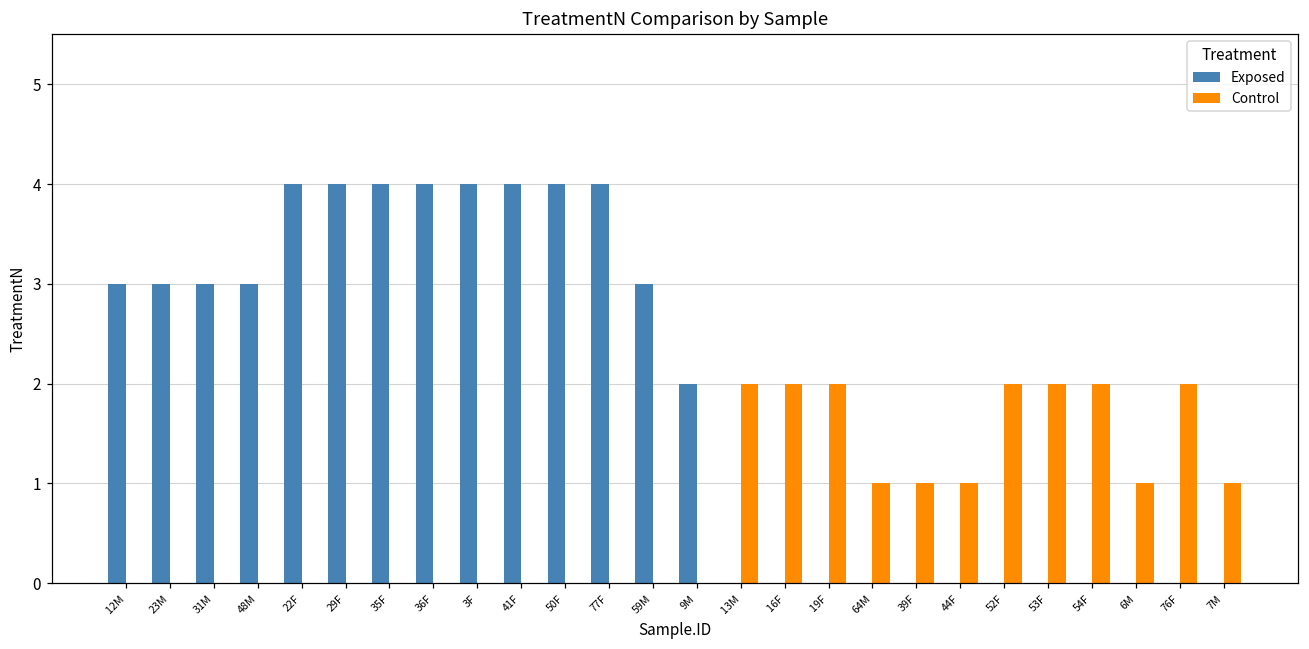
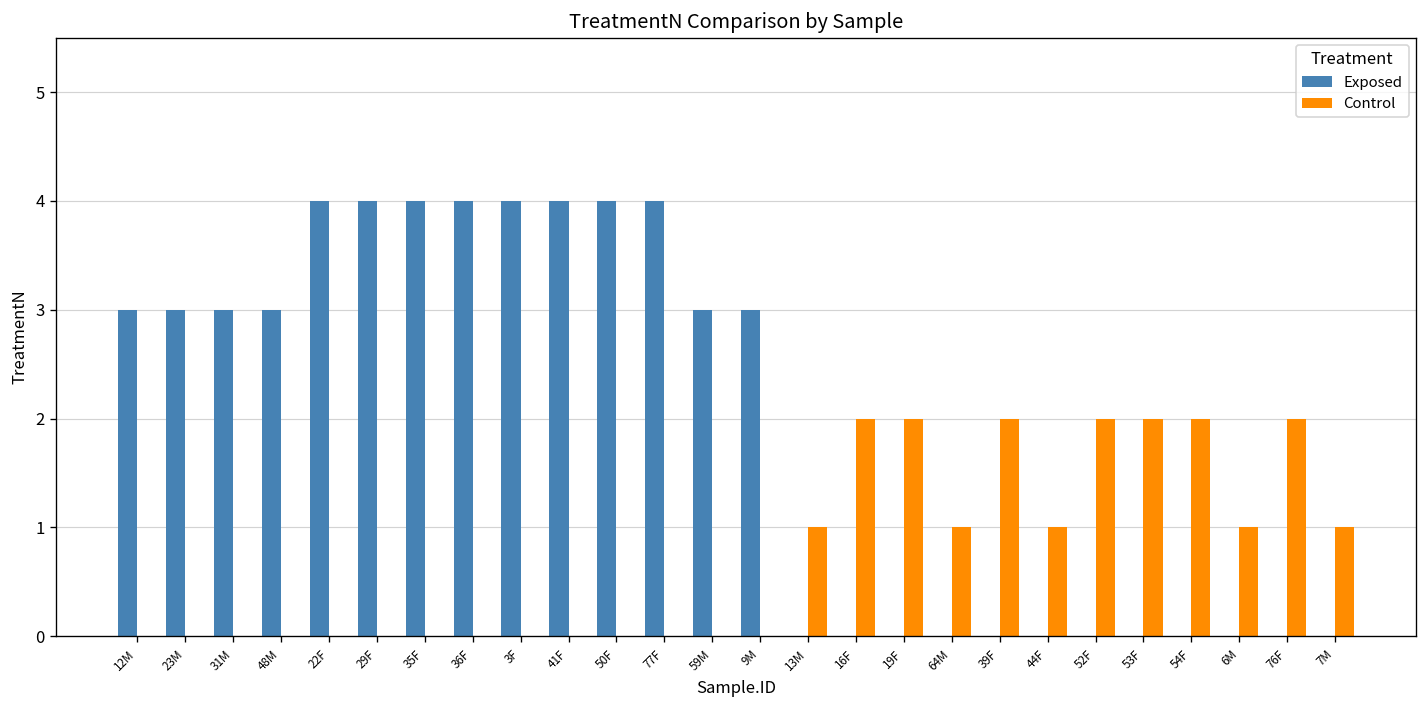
Exposed, 9M: 2 -> 3
Control, 13M: 2 -> 1
Control, 39F: 1 -> 2
